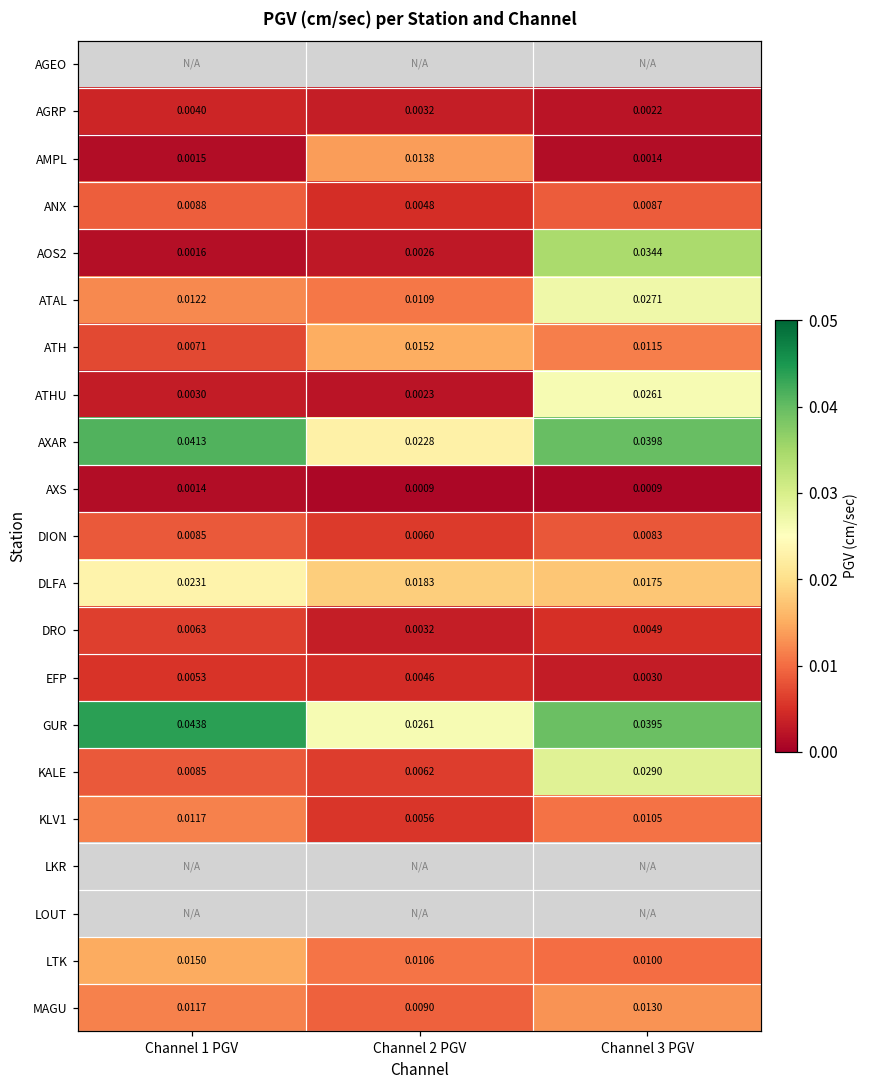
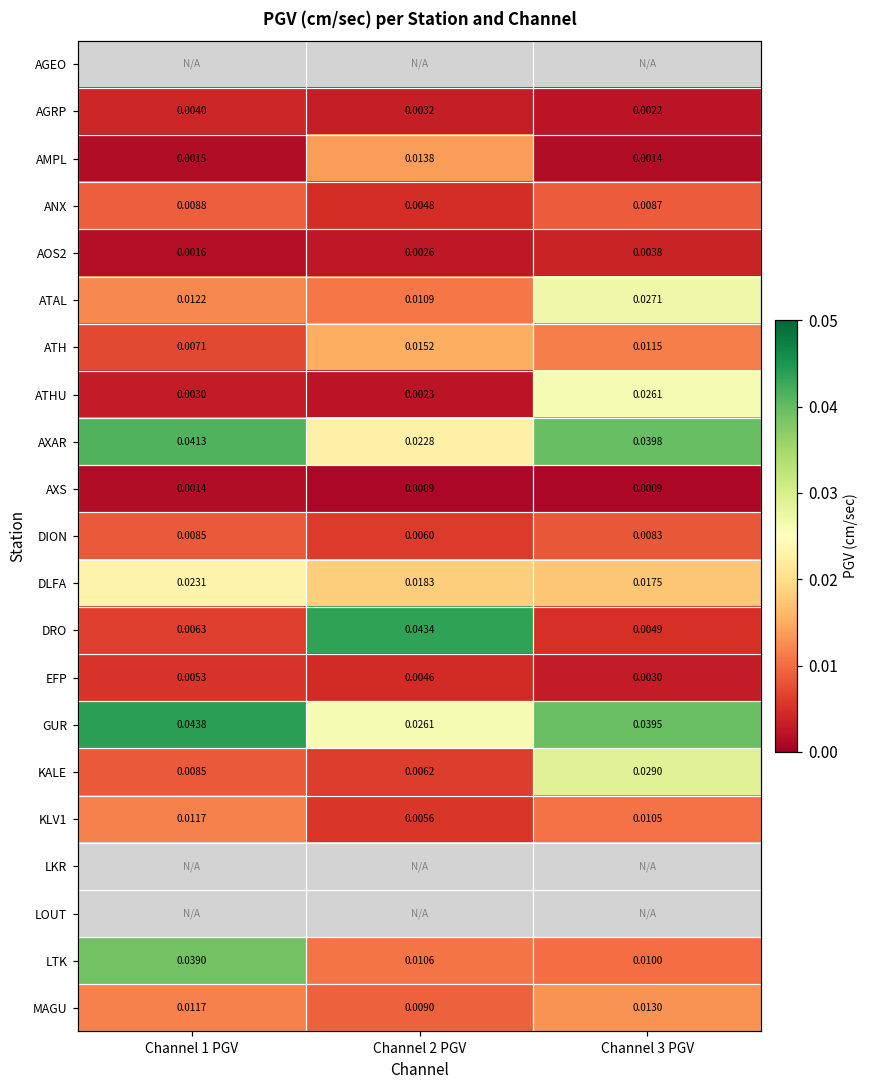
AOS2, Channel 3 PGV: 0.0344 -> 0.0038
DRO, Channel 2 PGV: 0.0032 -> 0.0434
LTK, Channel 1 PGV: 0.0150 -> 0.0390
